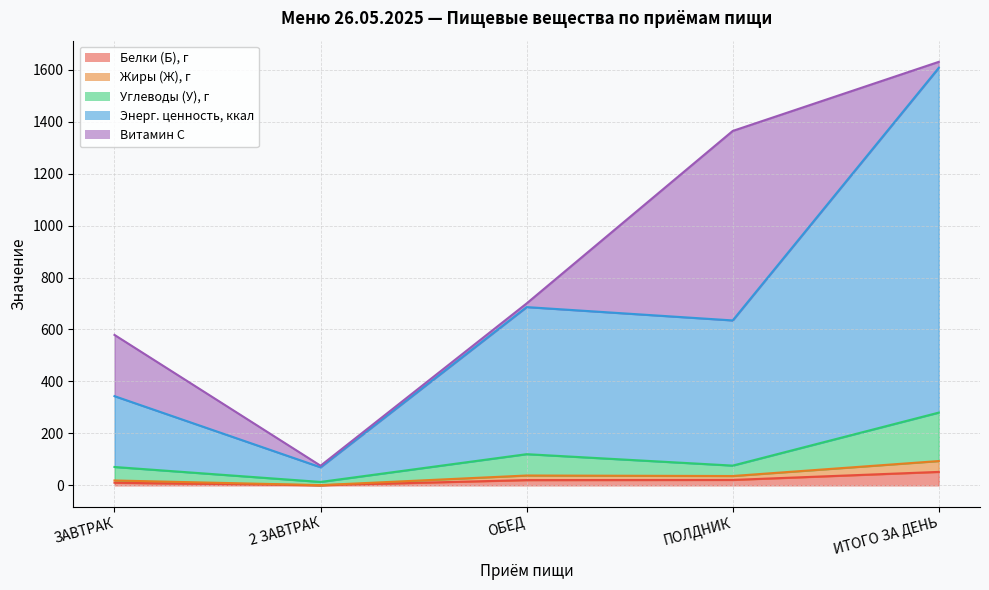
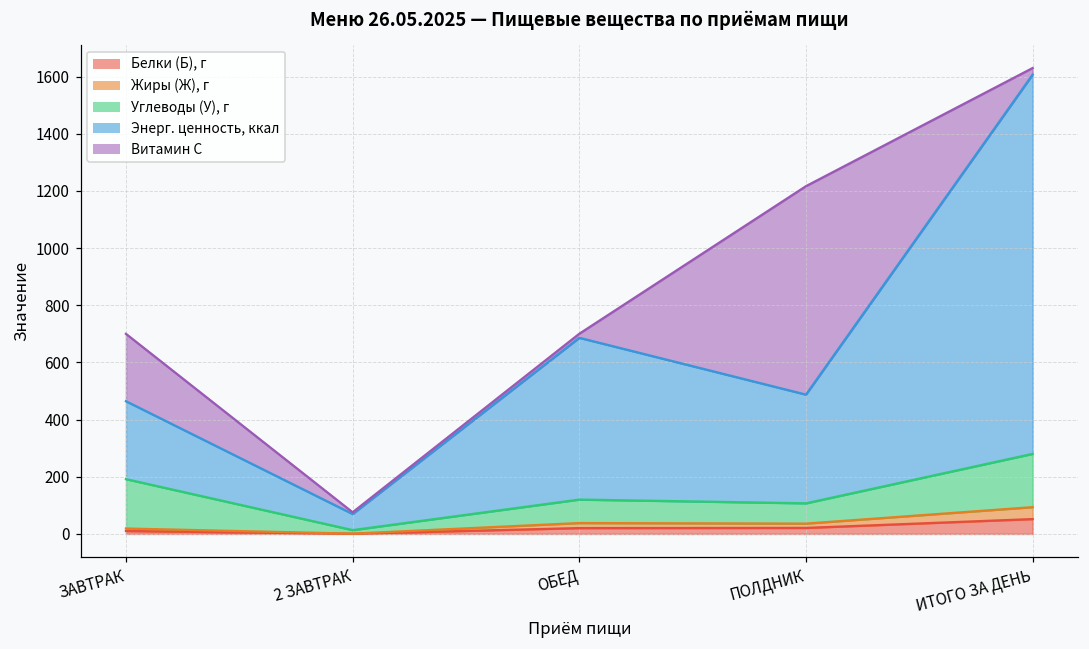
Углеводы (У), г, ЗАВТРАК: 50 -> 170
Углеводы (У), г, ПОЛДНИК: 40 -> 70
Энерг. ценность, ккал, ПОЛДНИК: 560 -> 380
